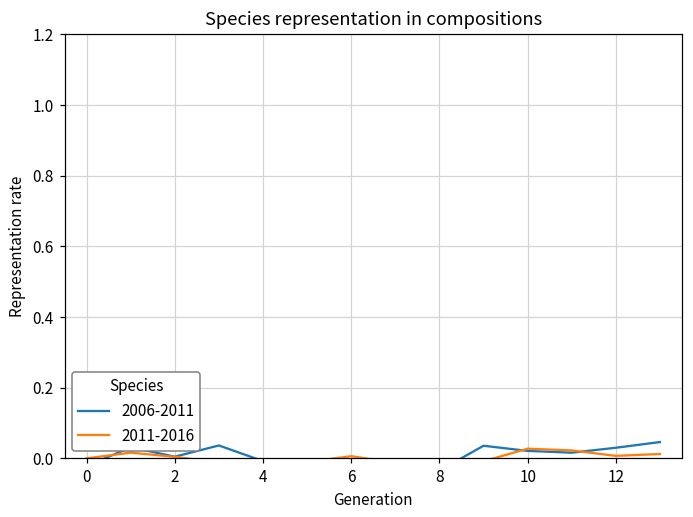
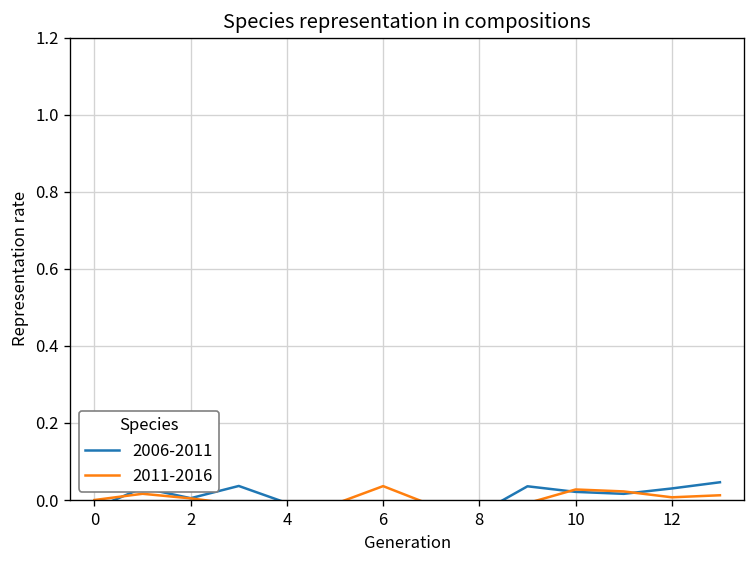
2011-2016, 6: 0.01 -> 0.04
